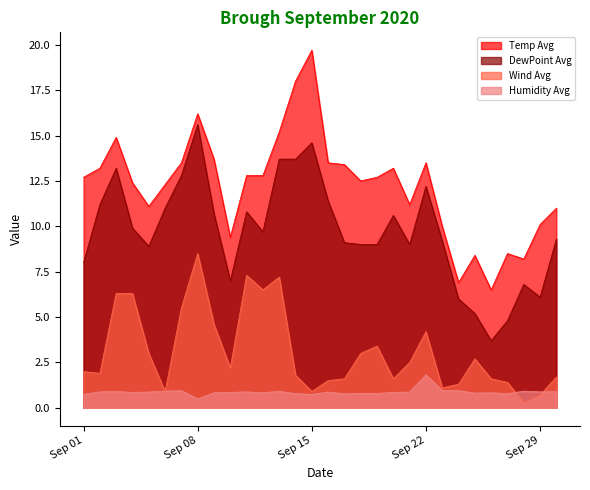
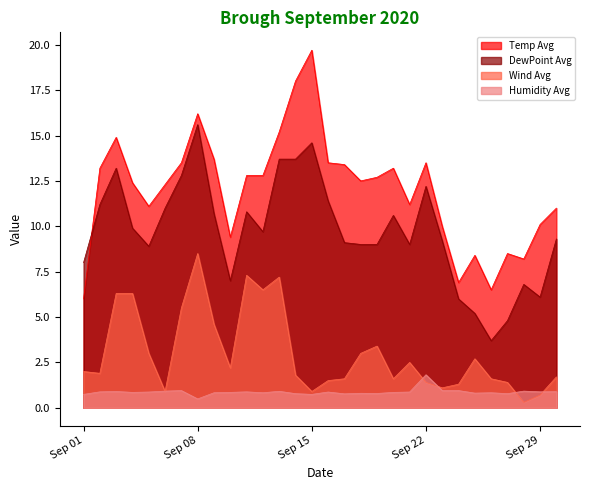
Temp Avg, Sep 01: 12.7 -> 6.0
Wind Avg, Sep 22: 4.2 -> 1.4
